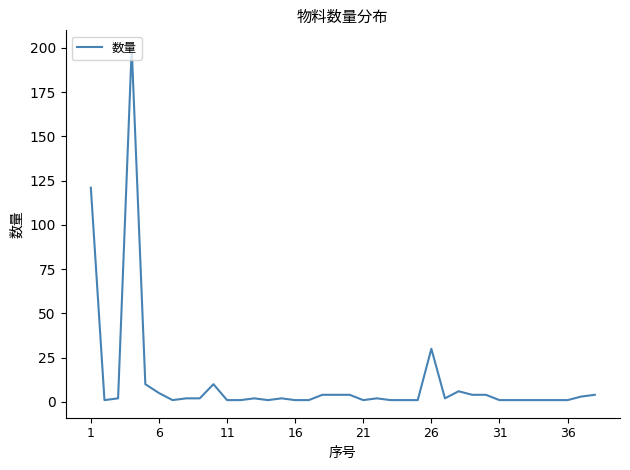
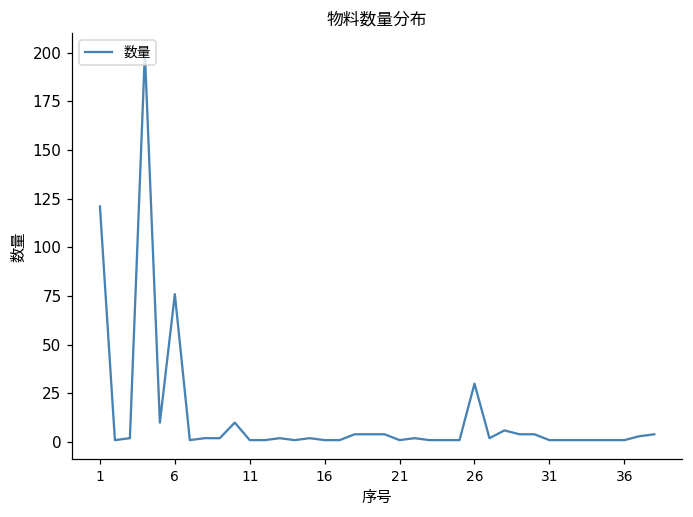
6: 5 -> 76
